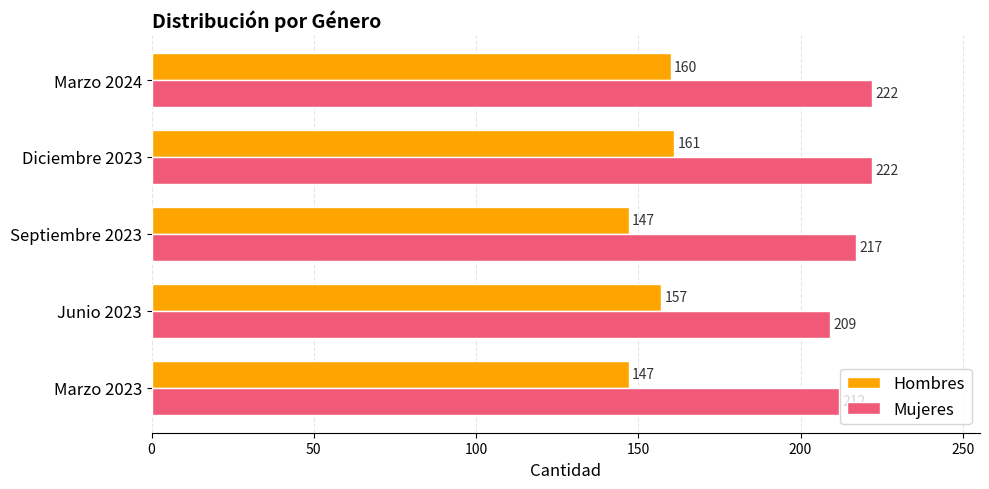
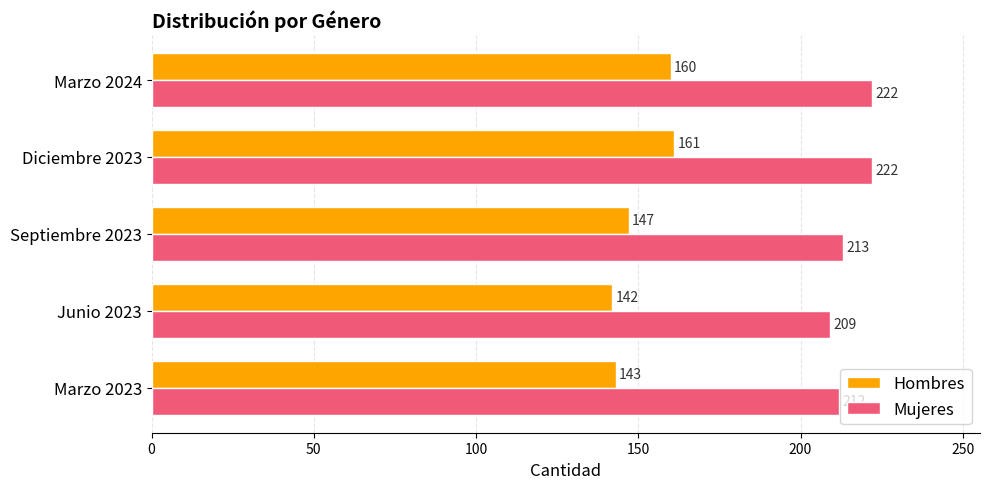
Mujeres, Septiembre 2023: 217 -> 213
Hombres, Junio 2023: 157 -> 142
Hombres, Marzo 2023: 147 -> 143
